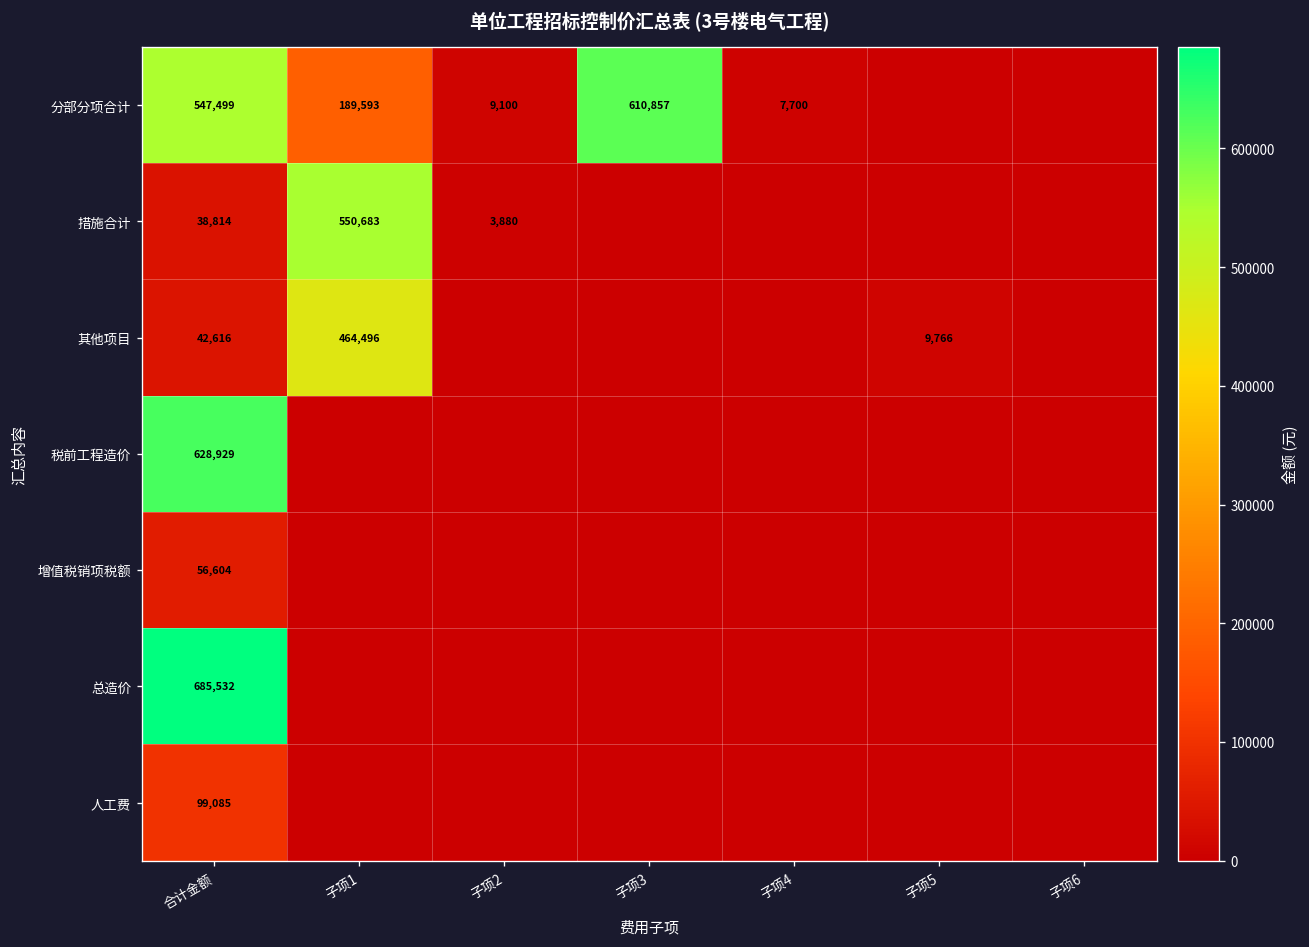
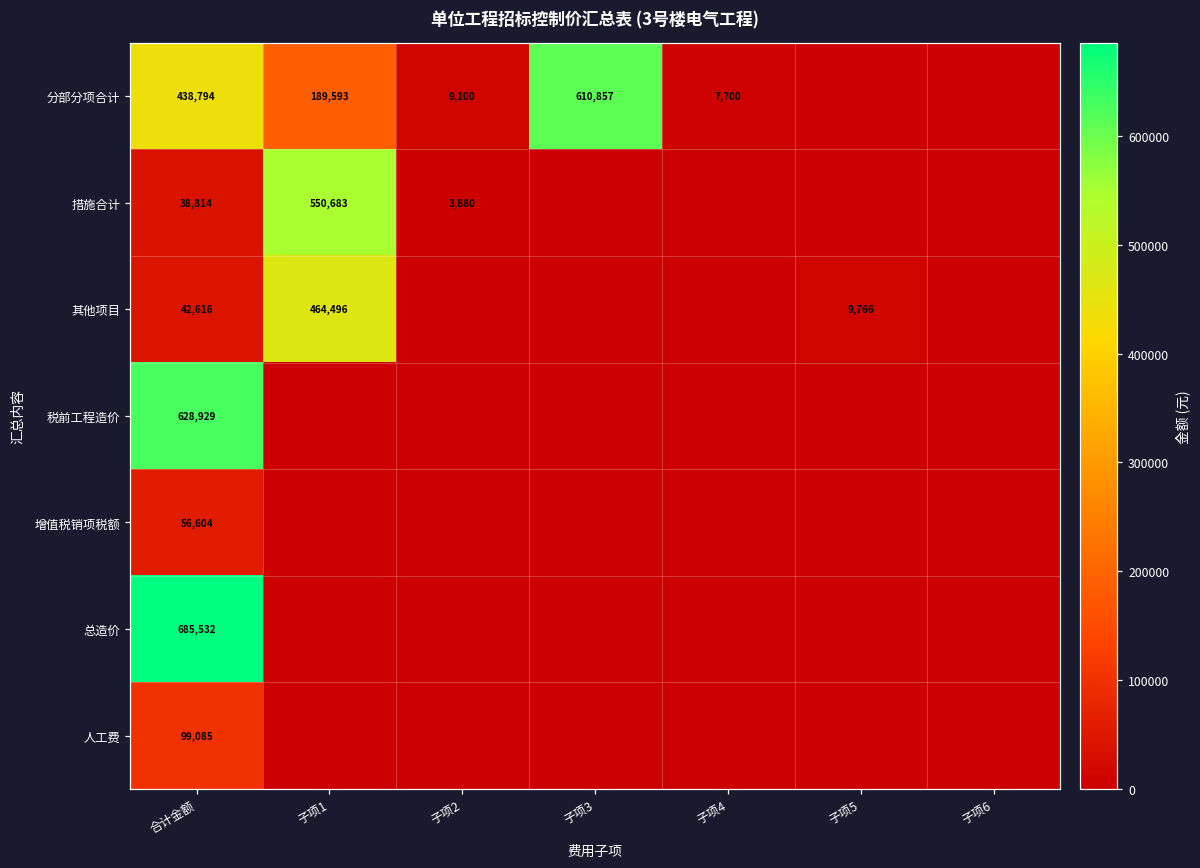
分部分项合计, 合计金额: 547,499 -> 438,794
